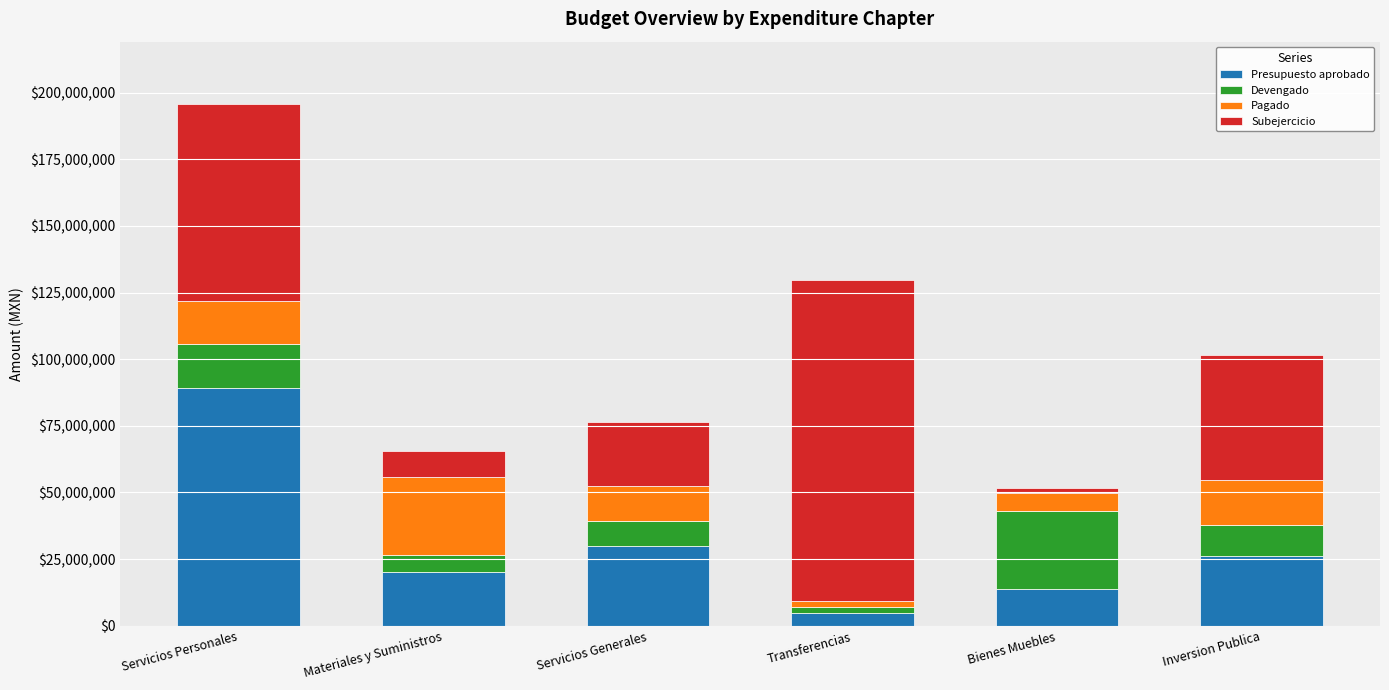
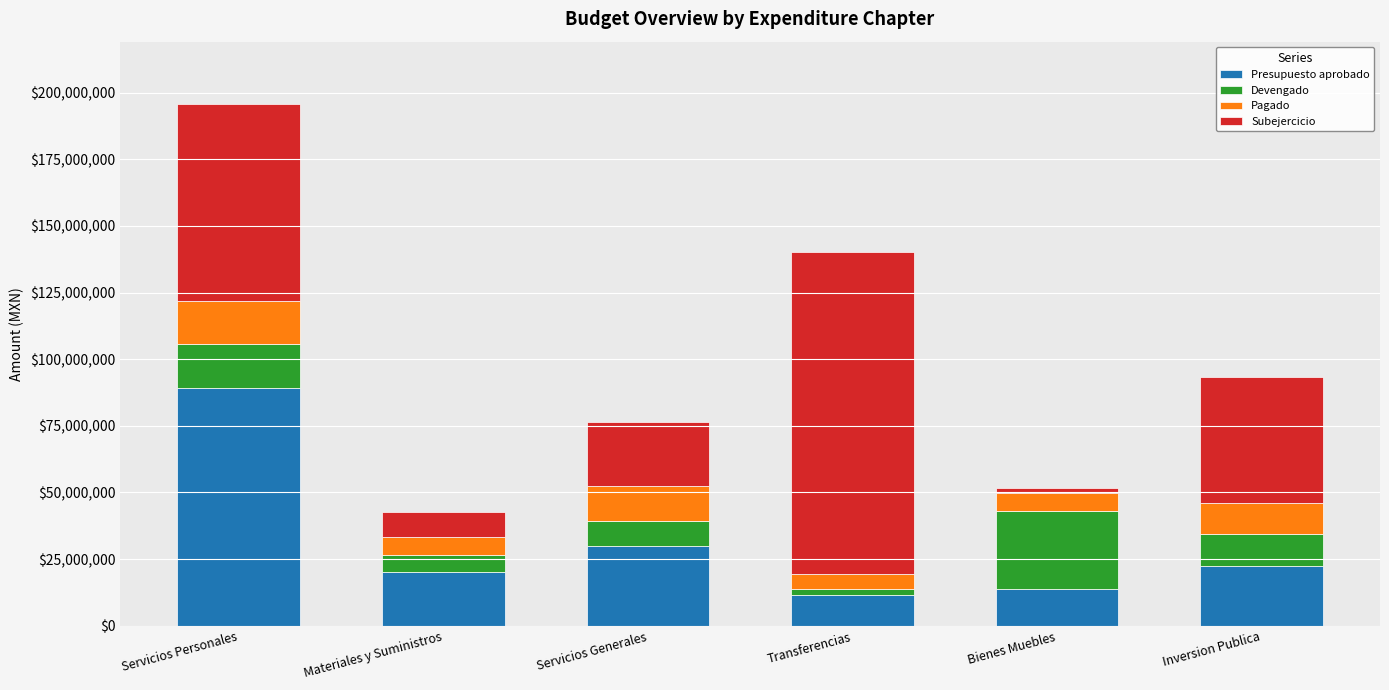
Pagado, Materiales y Suministros: $29,000,000 -> $6,000,000
Presupuesto aprobado, Transferencias: $5,000,000 -> $11,000,000
Pagado, Transferencias: $2,000,000 -> $6,000,000
Presupuesto aprobado, Inversion Publica: $26,000,000 -> $22,000,000
Pagado, Inversion Publica: $17,000,000 -> $12,000,000
